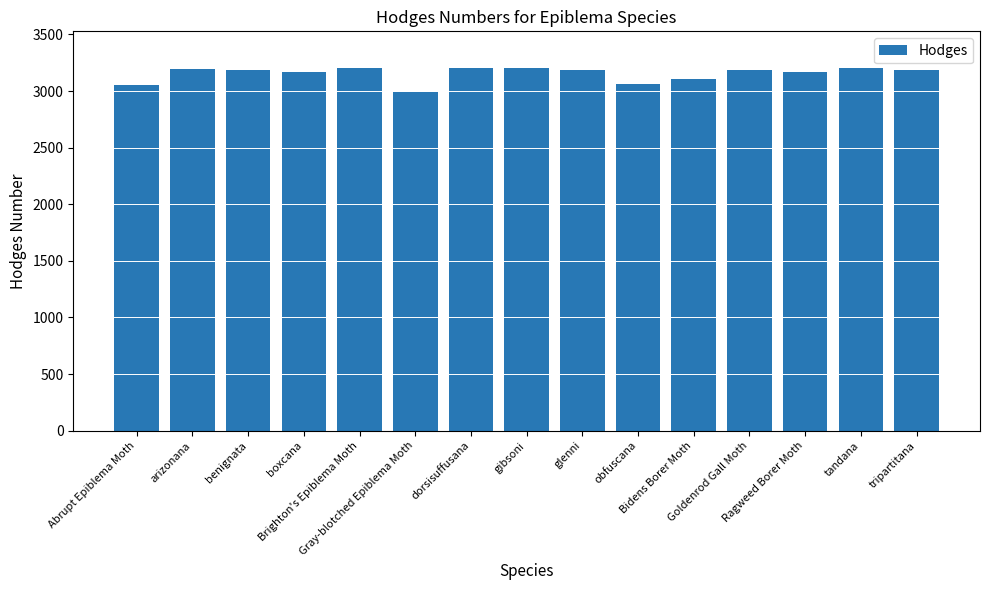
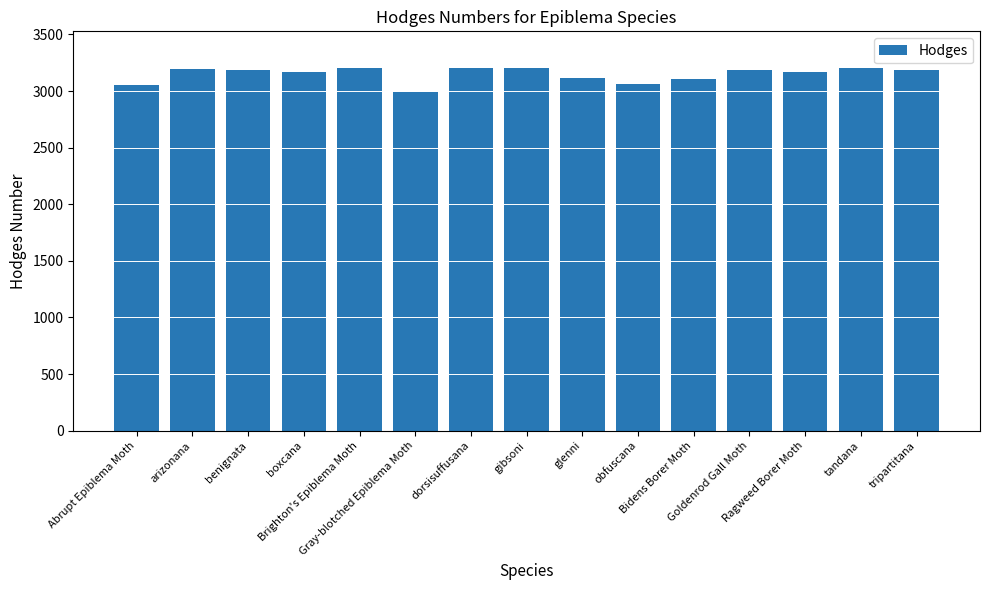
glenni: 3180 -> 3110
